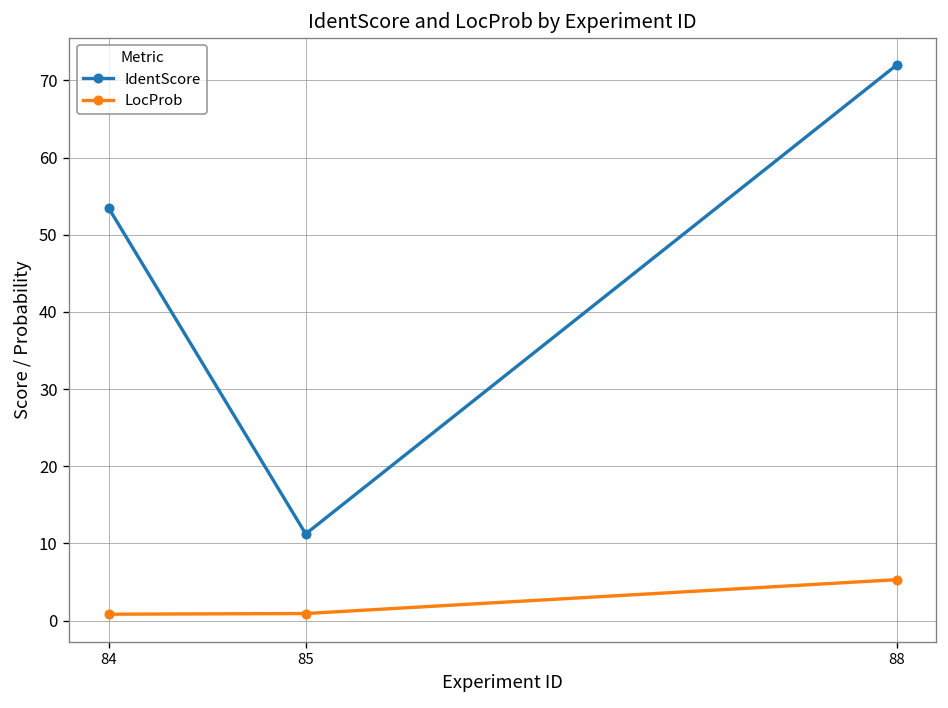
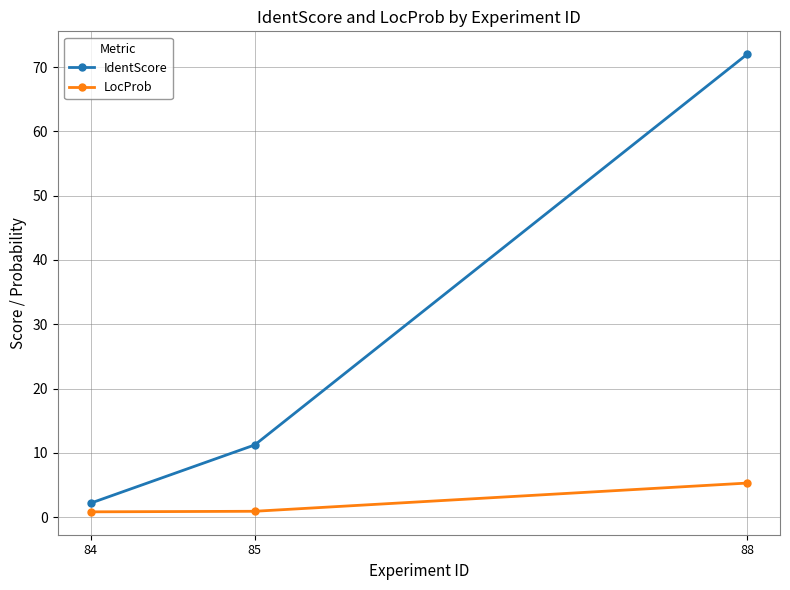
IdentScore, 84: 53 -> 2
